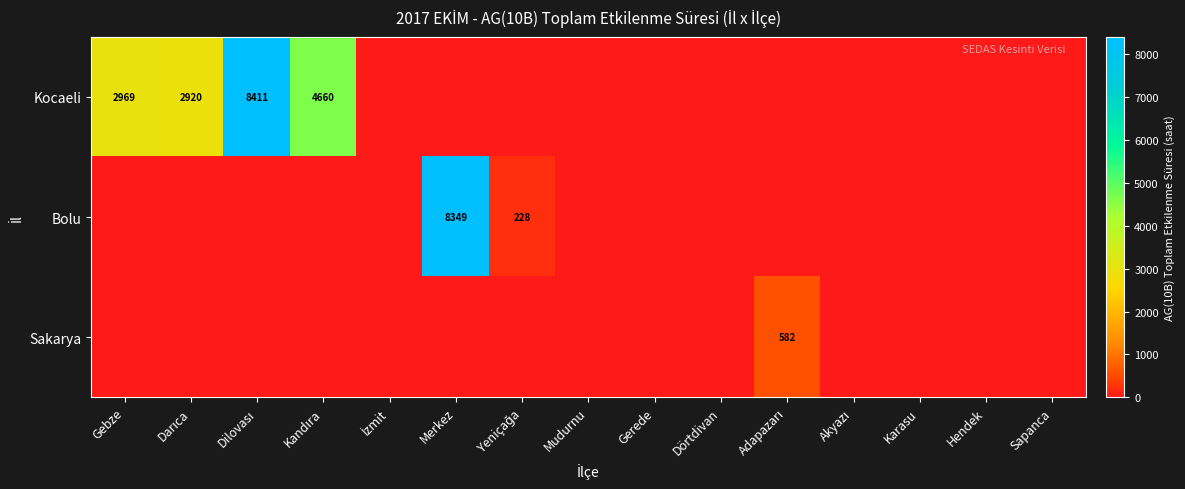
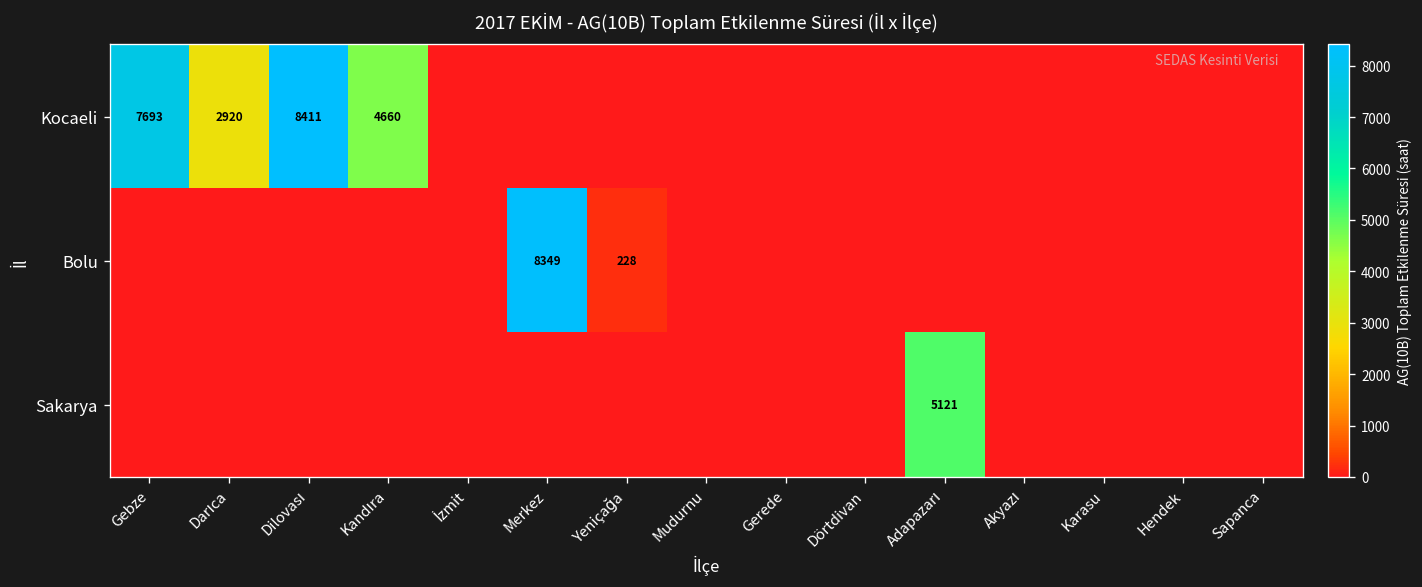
Kocaeli, Gebze: 2969 -> 7693
Sakarya, Adapazarı: 582 -> 5121
